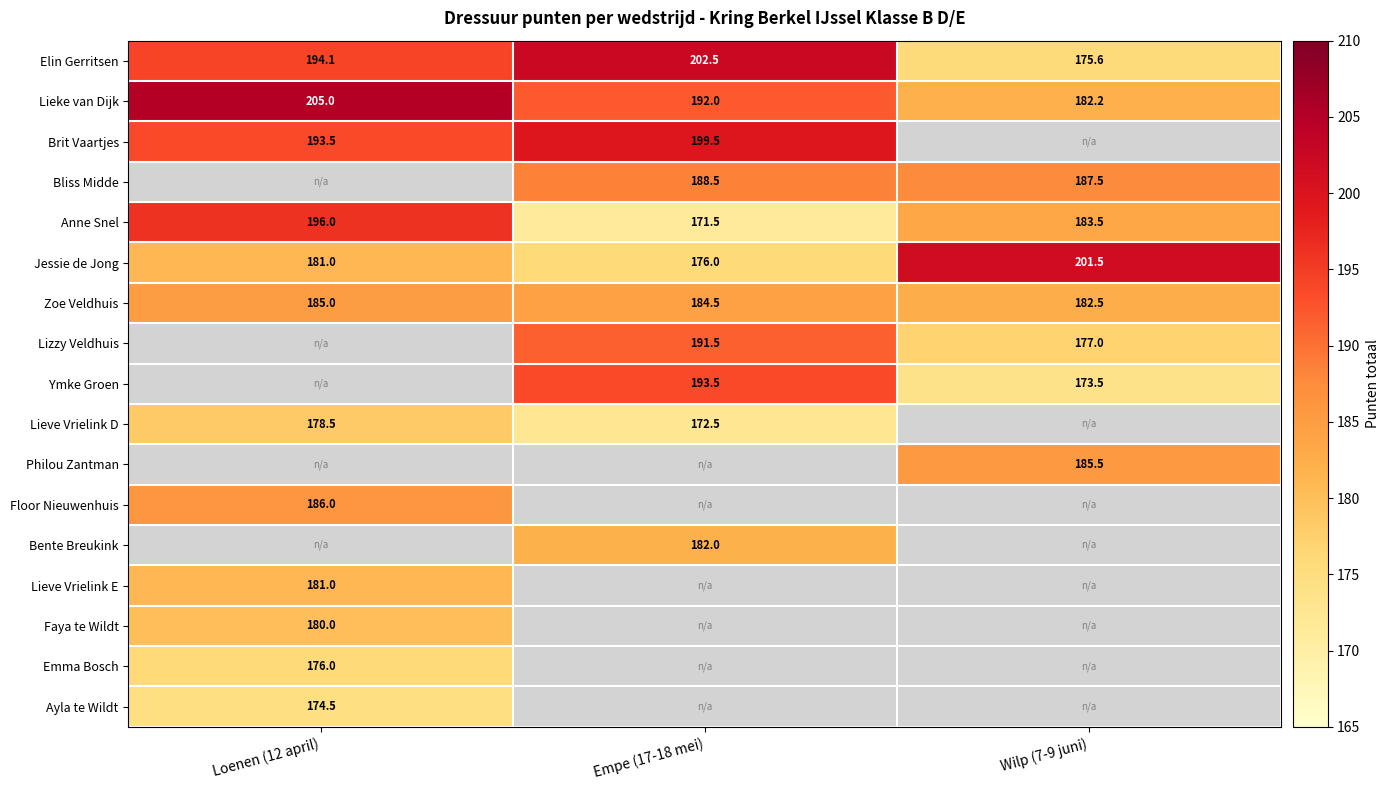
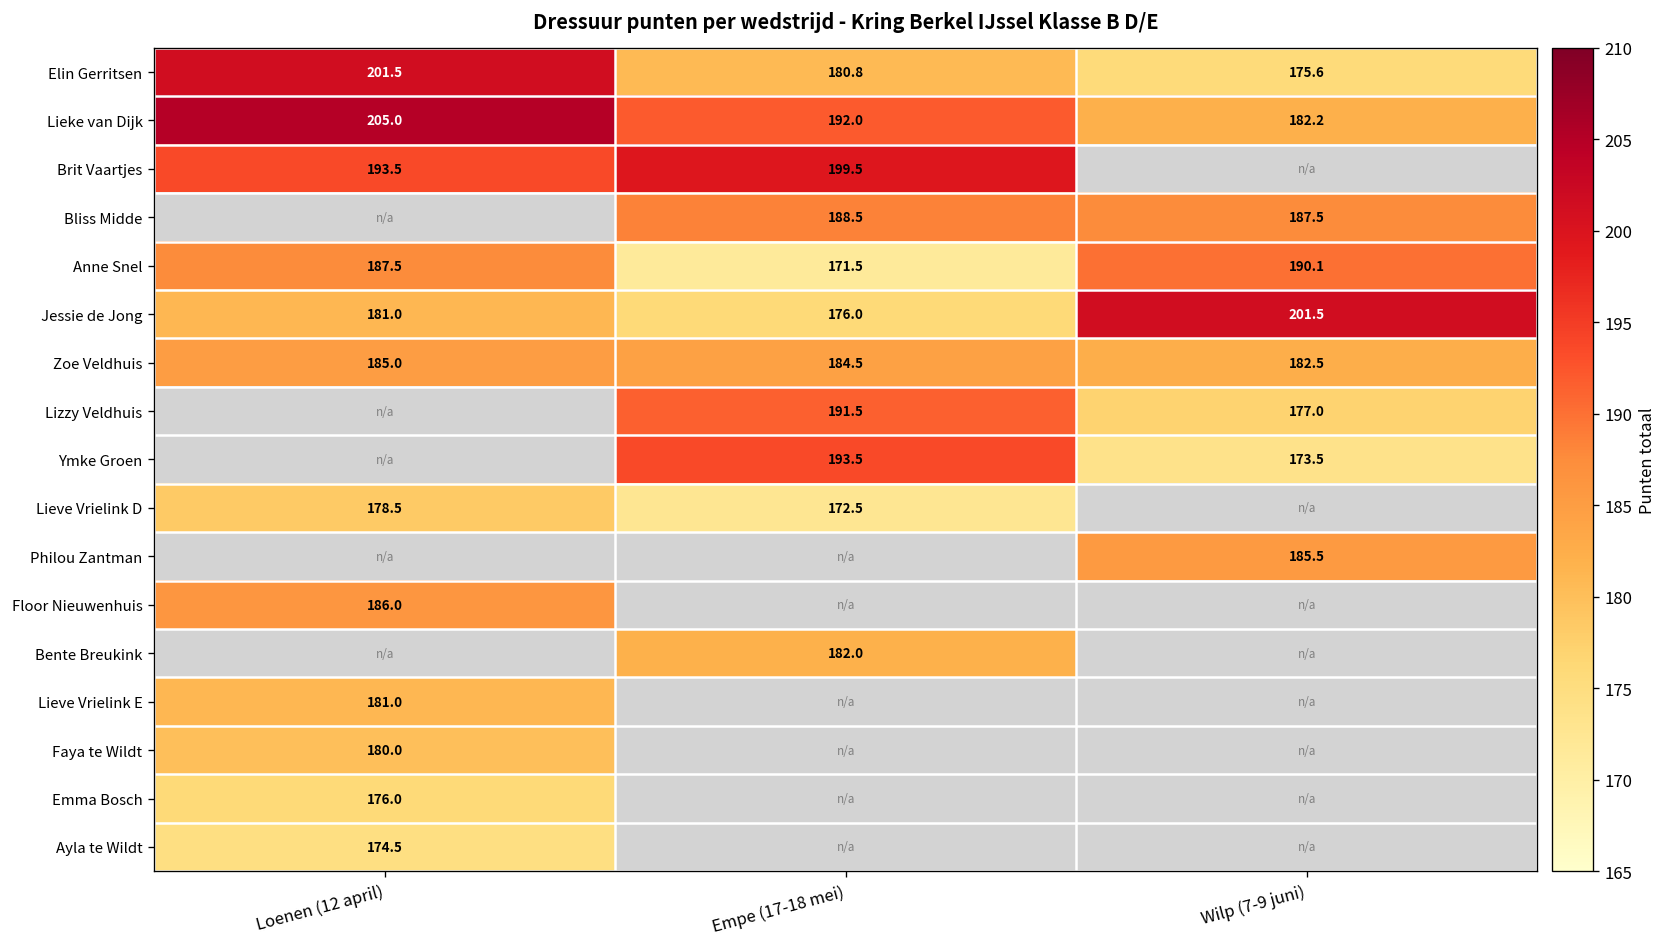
Elin Gerritsen, Loenen (12 april): 194.1 -> 201.5
Elin Gerritsen, Empe (17-18 mei): 202.5 -> 180.8
Anne Snel, Loenen (12 april): 196.0 -> 187.5
Anne Snel, Wilp (7-9 juni): 183.5 -> 190.1
